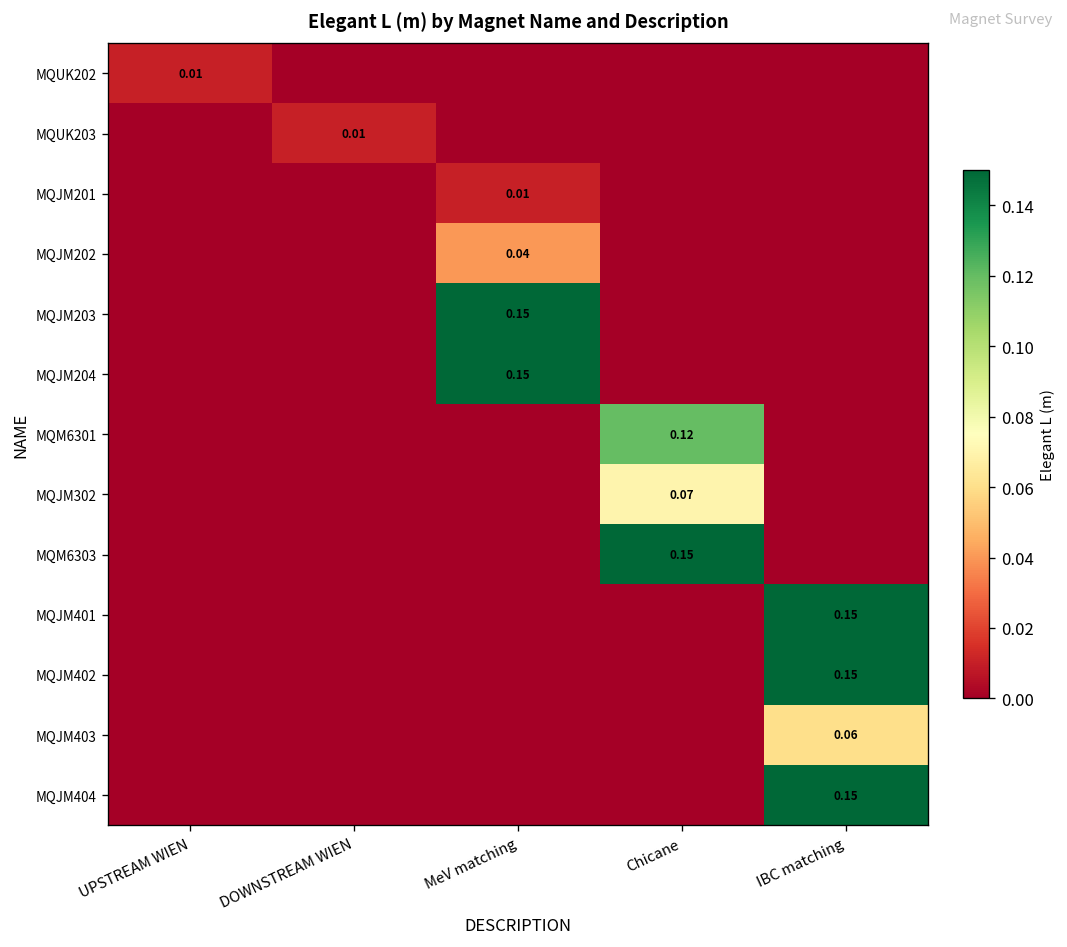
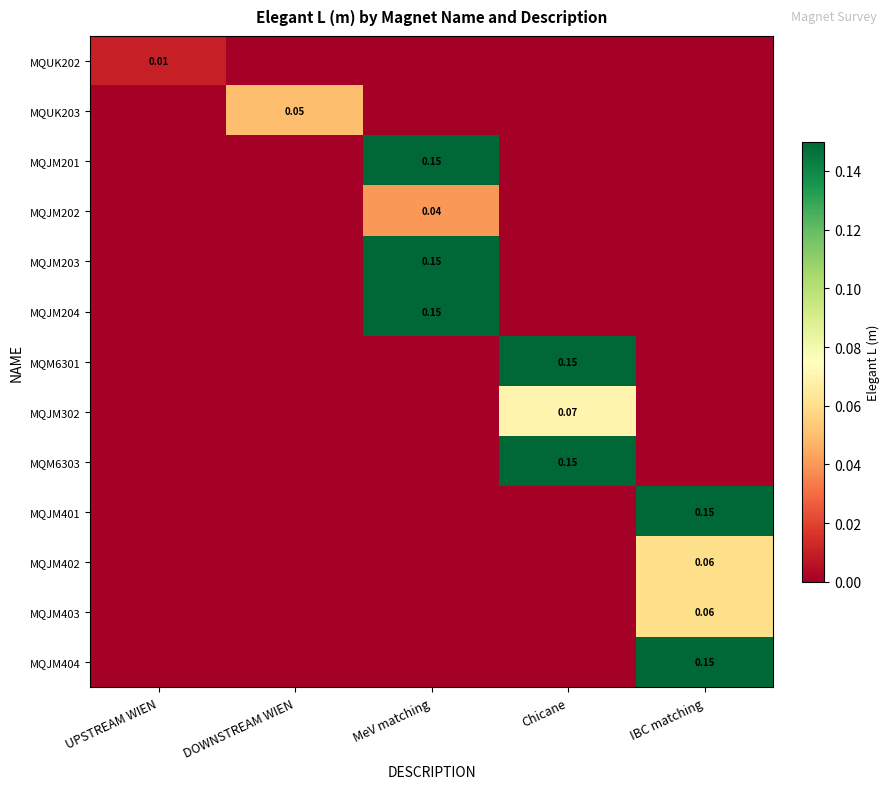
MQUK203, DOWNSTREAM WIEN: 0.01 -> 0.05
MQJM201, MeV matching: 0.01 -> 0.15
MQM6301, Chicane: 0.12 -> 0.15
MQJM402, IBC matching: 0.15 -> 0.06
